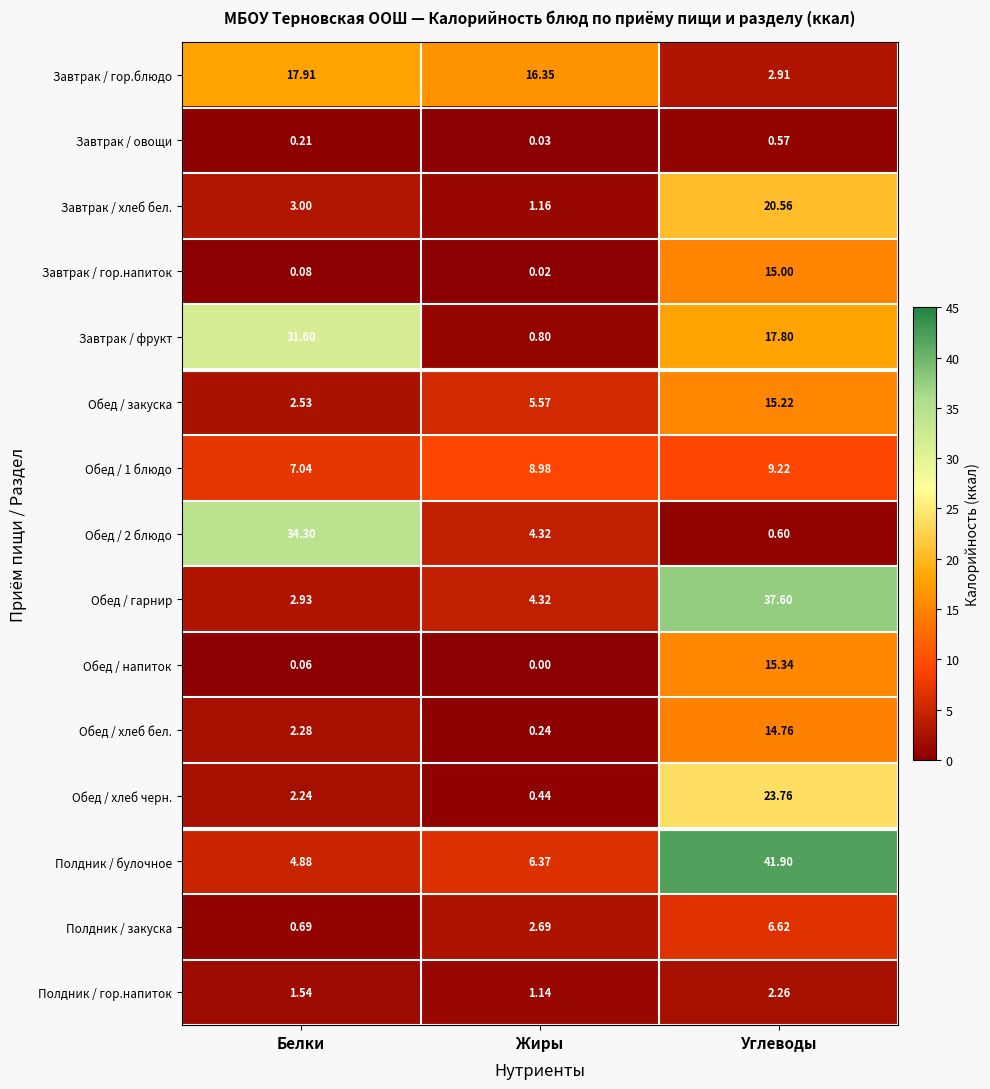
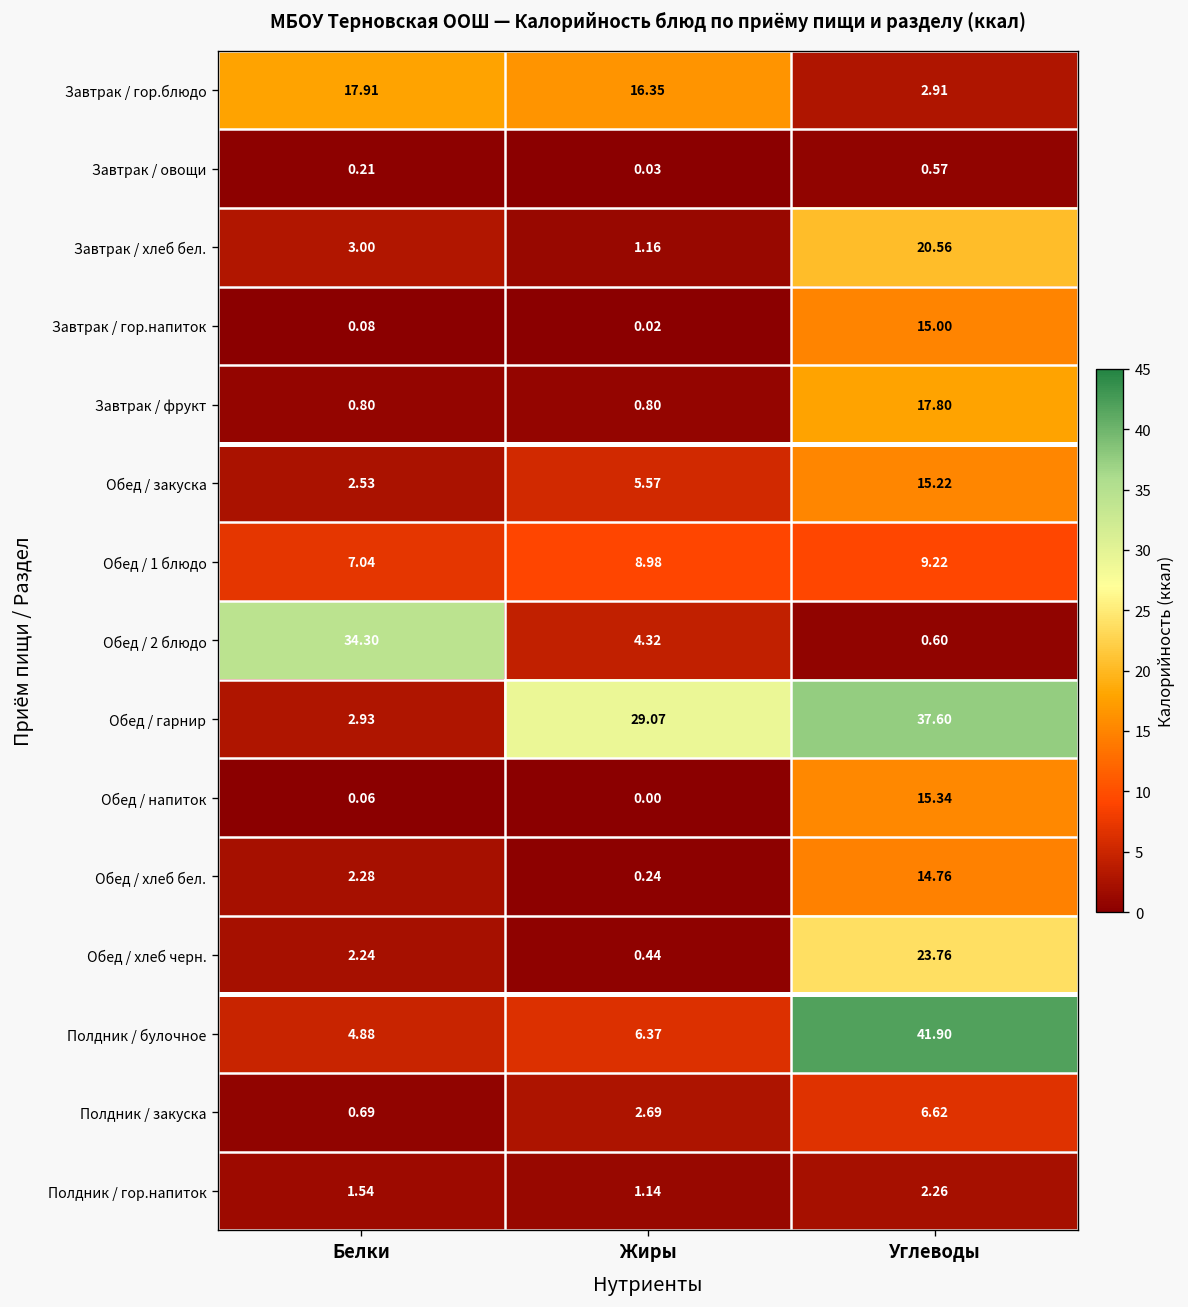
Завтрак / фрукт, Белки: 31.60 -> 0.80
Обед / гарнир, Жиры: 4.32 -> 29.07
